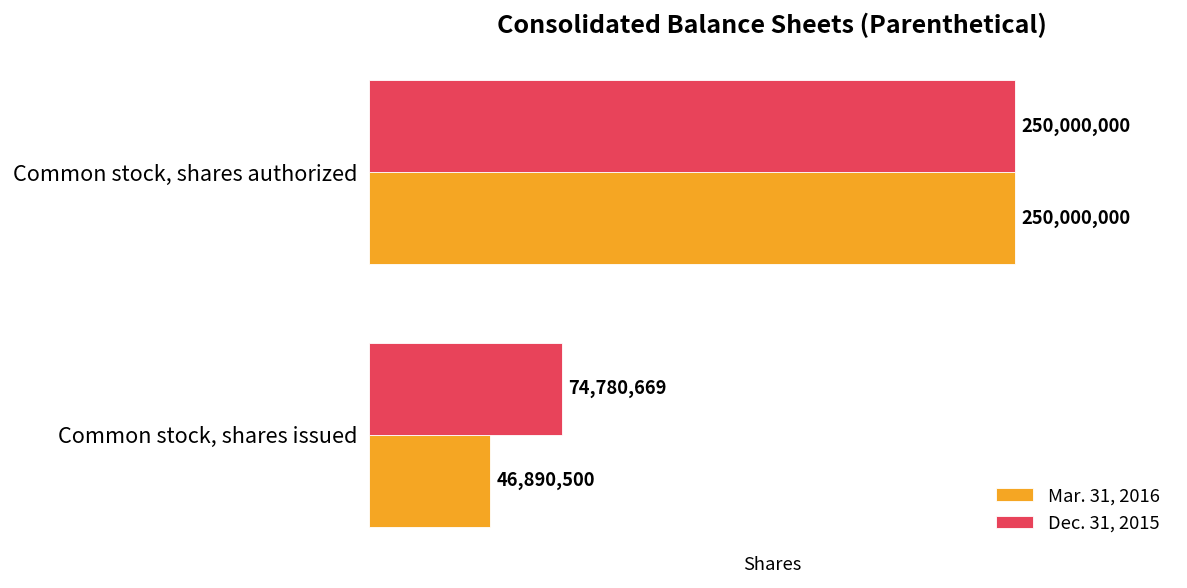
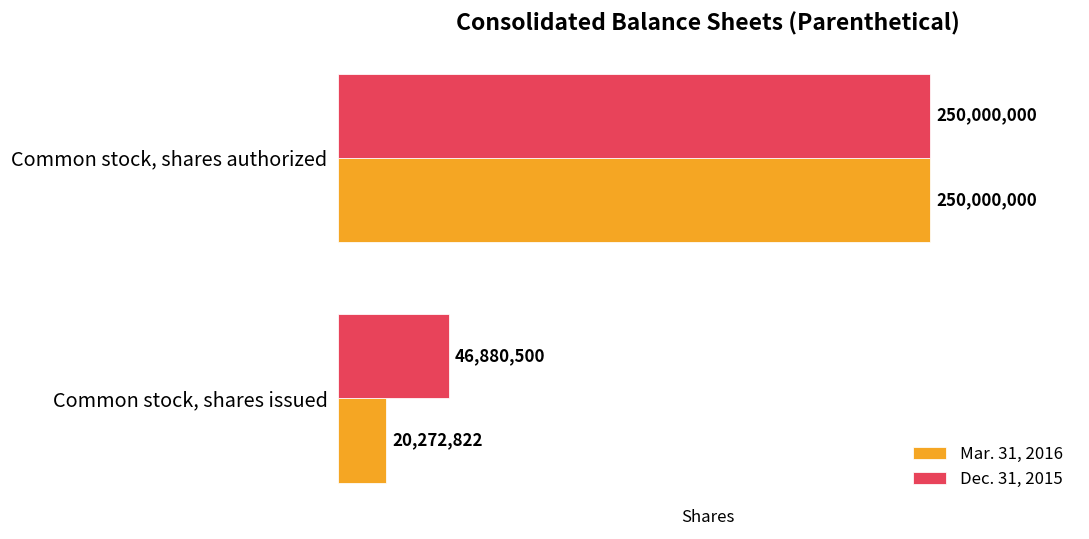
Dec. 31, 2015, Common stock, shares issued: 74,780,669 -> 46,880,500
Mar. 31, 2016, Common stock, shares issued: 46,890,500 -> 20,272,822
